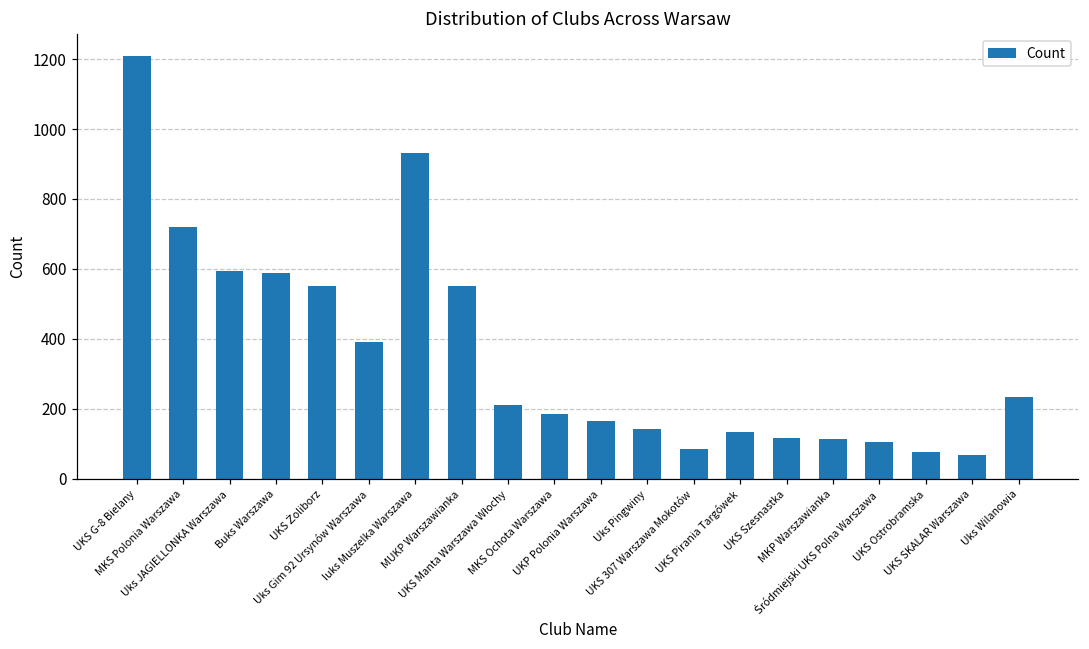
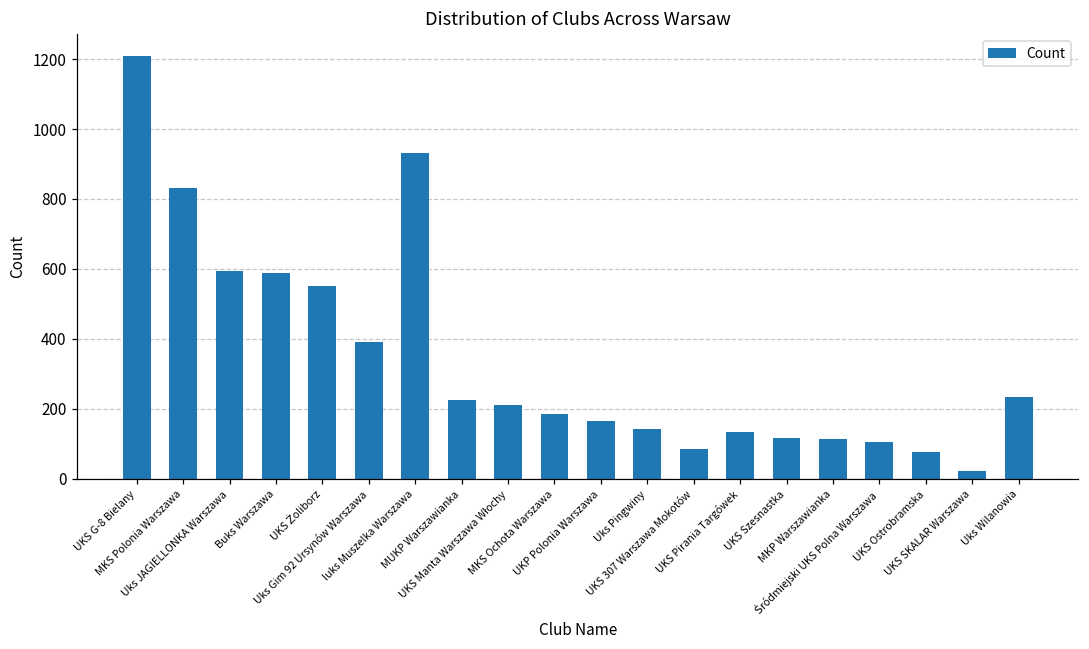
MKS Polonia Warszawa: 720 -> 830
MUKP Warszawianka: 550 -> 220
UKS SKALAR Warszawa: 70 -> 20
